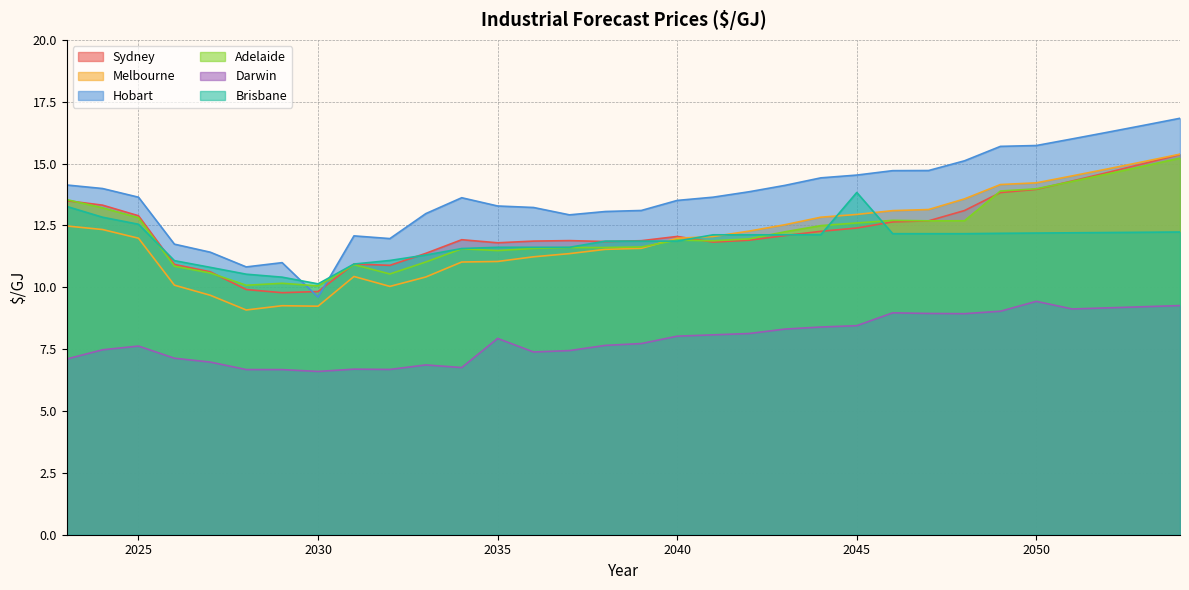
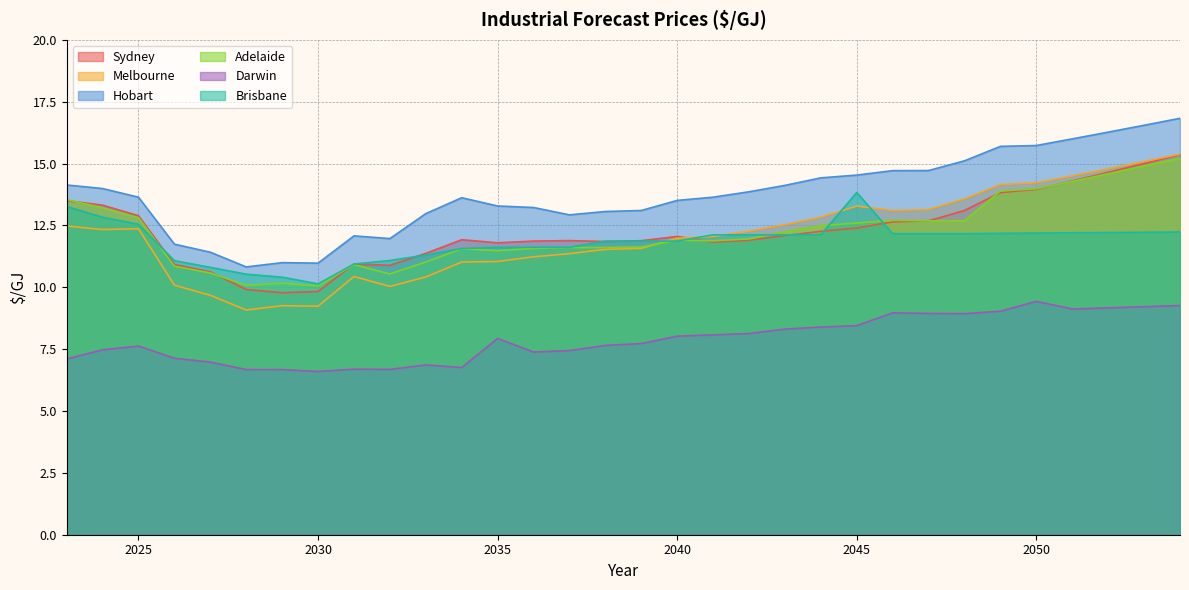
Melbourne, 2025: 12.0 -> 12.4
Hobart, 2030: 9.6 -> 11.0
Melbourne, 2045: 12.9 -> 13.3
